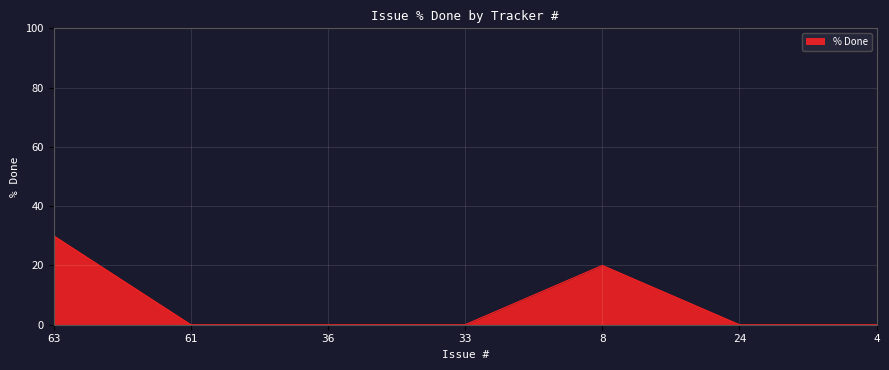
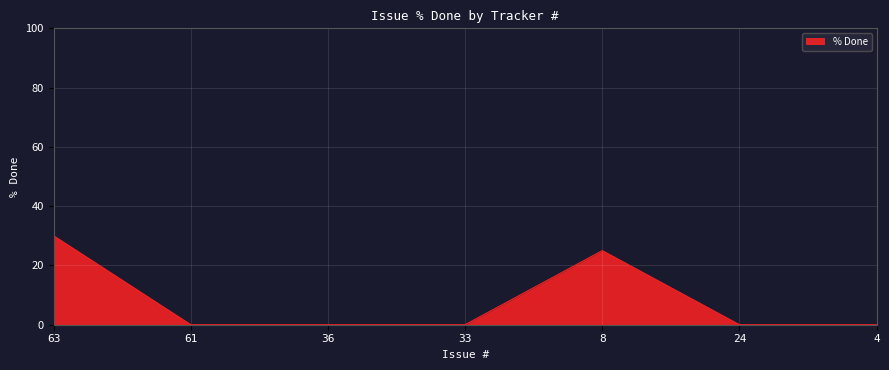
8: 20 -> 25
